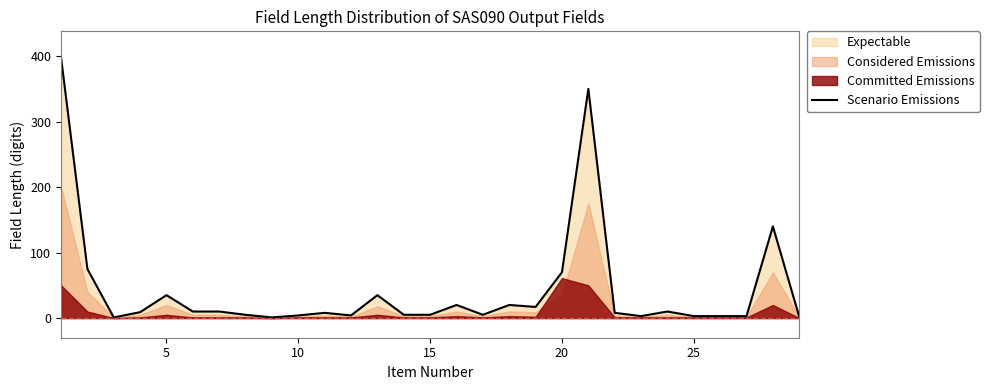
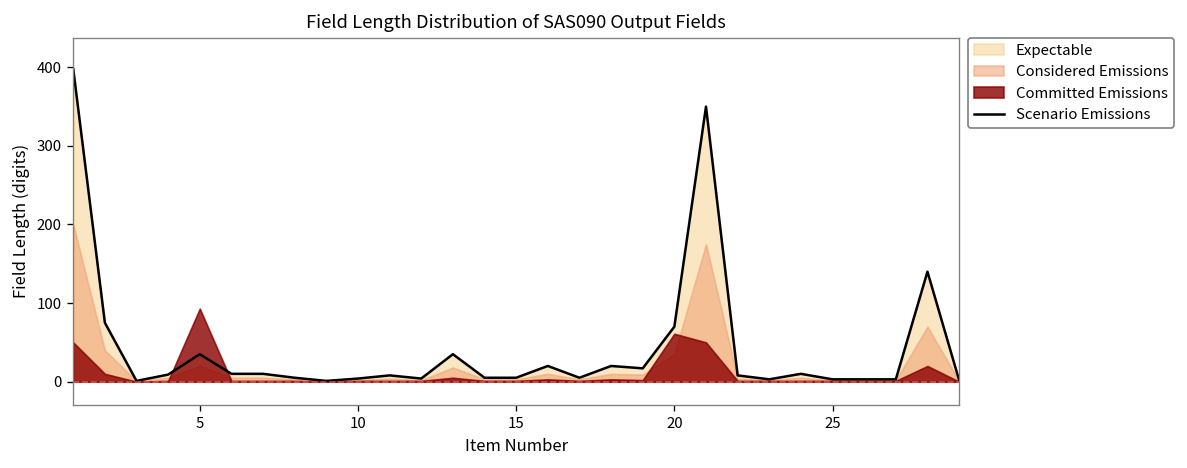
Committed Emissions, 5: 10 -> 90
